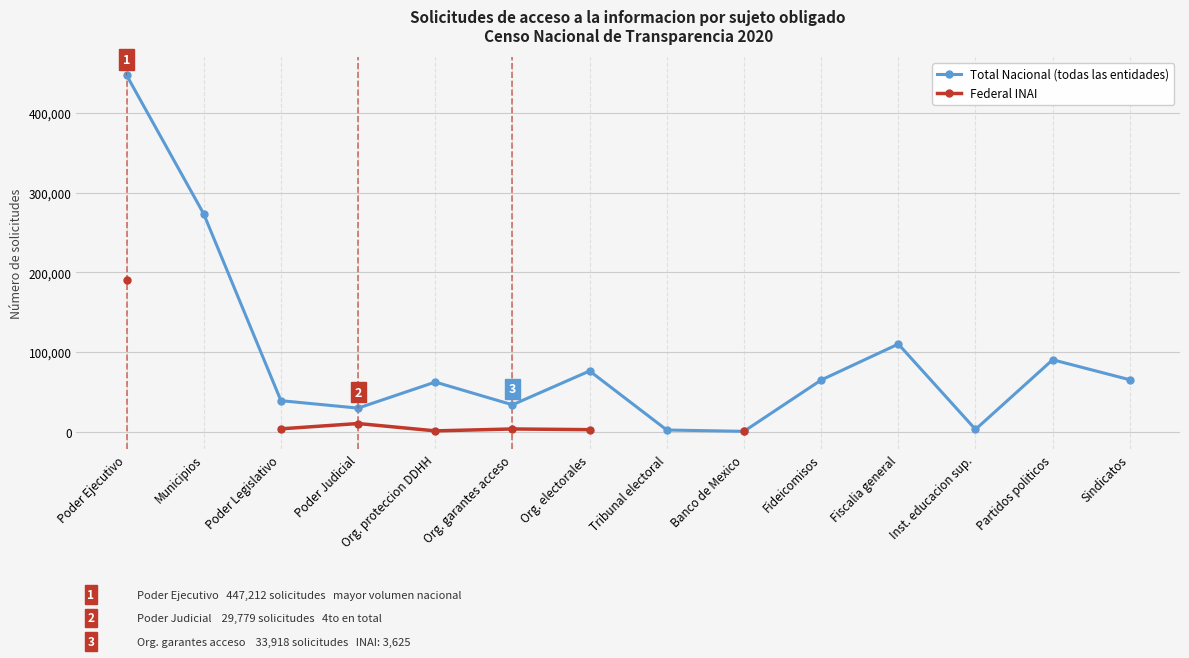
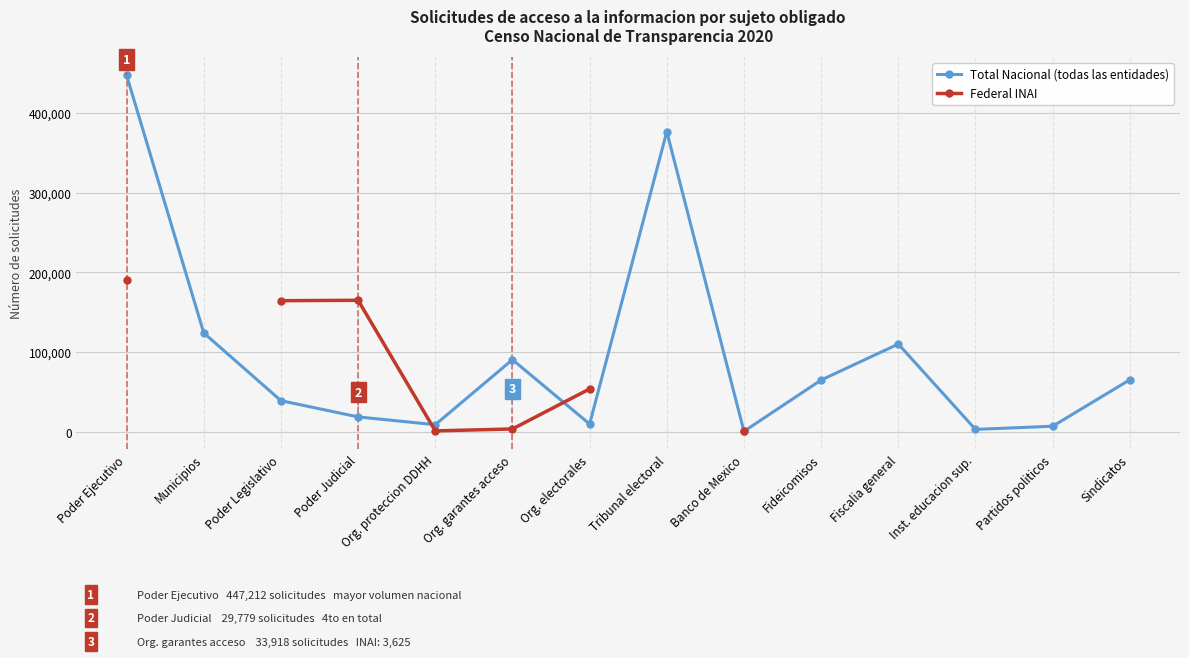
Total Nacional (todas las entidades), Municipios: 270,000 -> 120,000
Federal INAI, Poder Legislativo: 0 -> 160,000
Total Nacional (todas las entidades), Poder Judicial: 30,000 -> 20,000
Federal INAI, Poder Judicial: 10,000 -> 160,000
Total Nacional (todas las entidades), Org. proteccion DDHH: 60,000 -> 10,000
Total Nacional (todas las entidades), Org. garantes acceso: 30,000 -> 90,000
Total Nacional (todas las entidades), Org. electorales: 80,000 -> 10,000
Federal INAI, Org. electorales: 0 -> 50,000
Total Nacional (todas las entidades), Tribunal electoral: 0 -> 380,000
Total Nacional (todas las entidades), Partidos politicos: 90,000 -> 10,000
